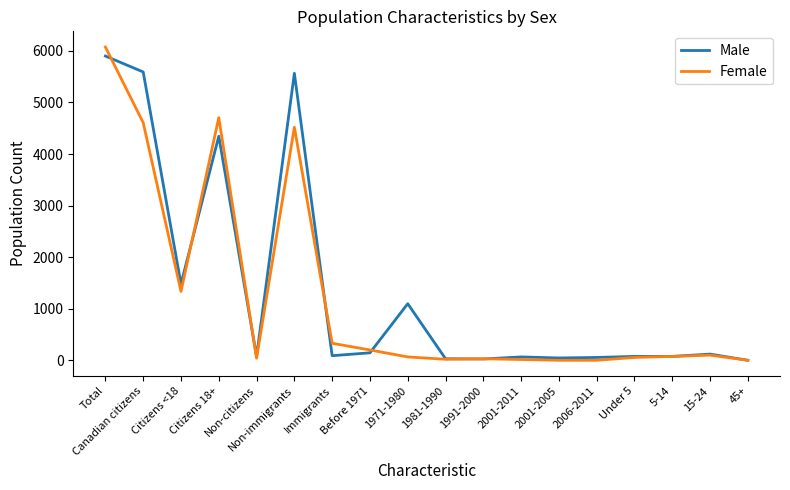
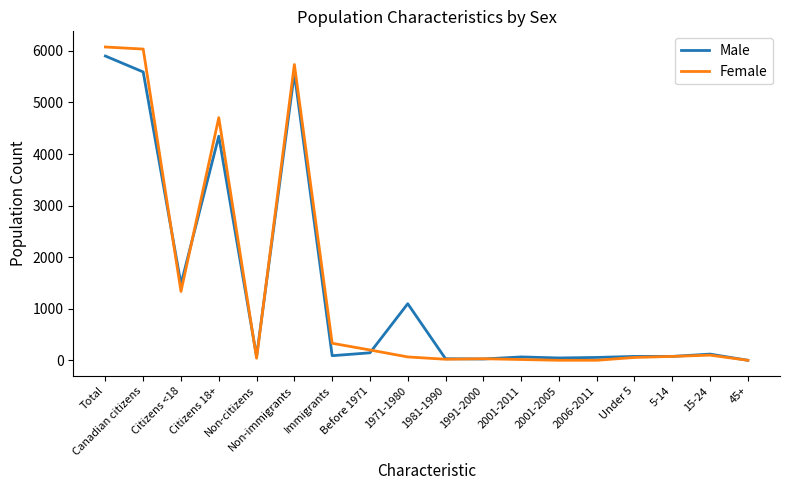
Female, Canadian citizens: 4600 -> 6000
Female, Non-immigrants: 4500 -> 5700
